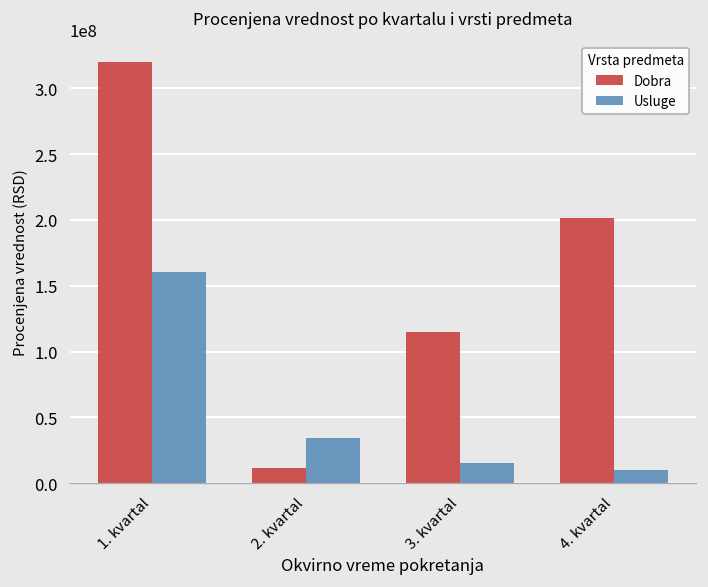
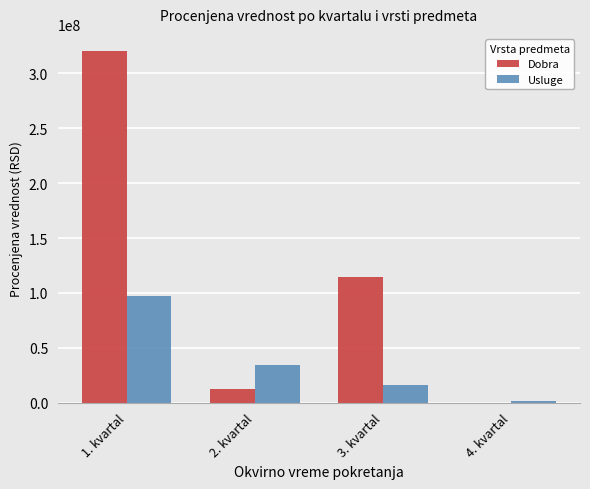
Usluge, 1. kvartal: 161000000 -> 97000000
Dobra, 4. kvartal: 202000000 -> 0
Usluge, 4. kvartal: 10000000 -> 2000000
